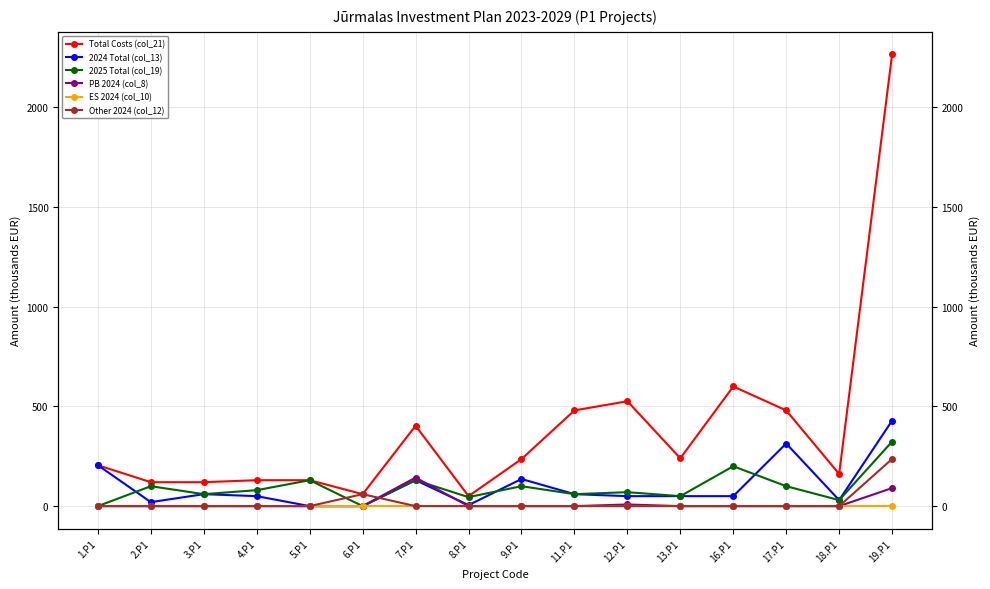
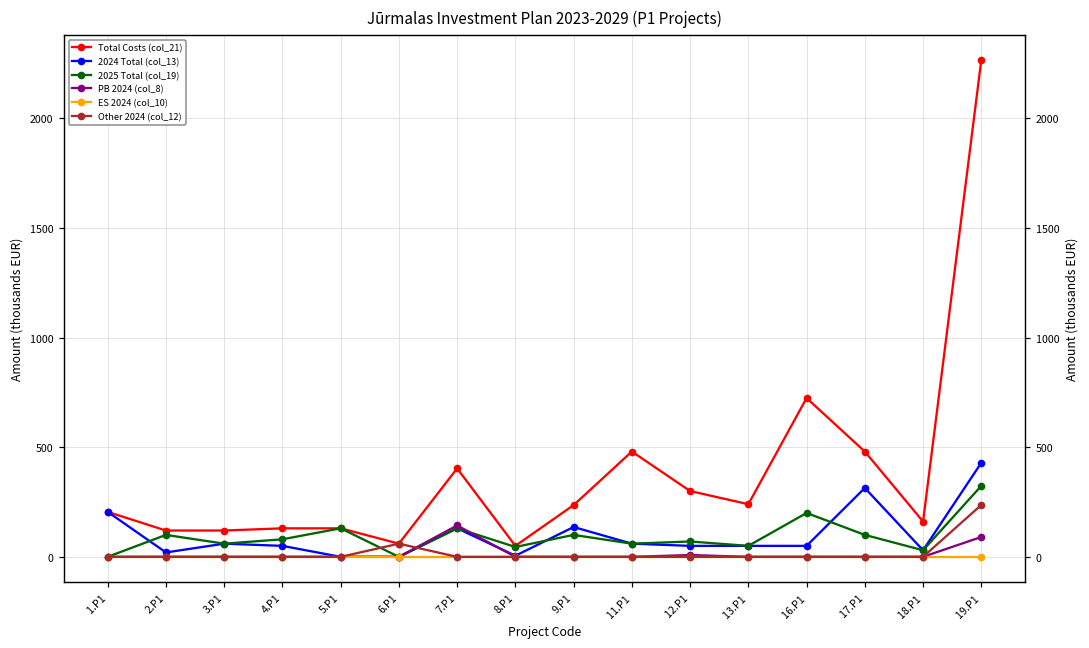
Total Costs (col_21), 12.P1: 530 -> 300
Total Costs (col_21), 16.P1: 600 -> 720
